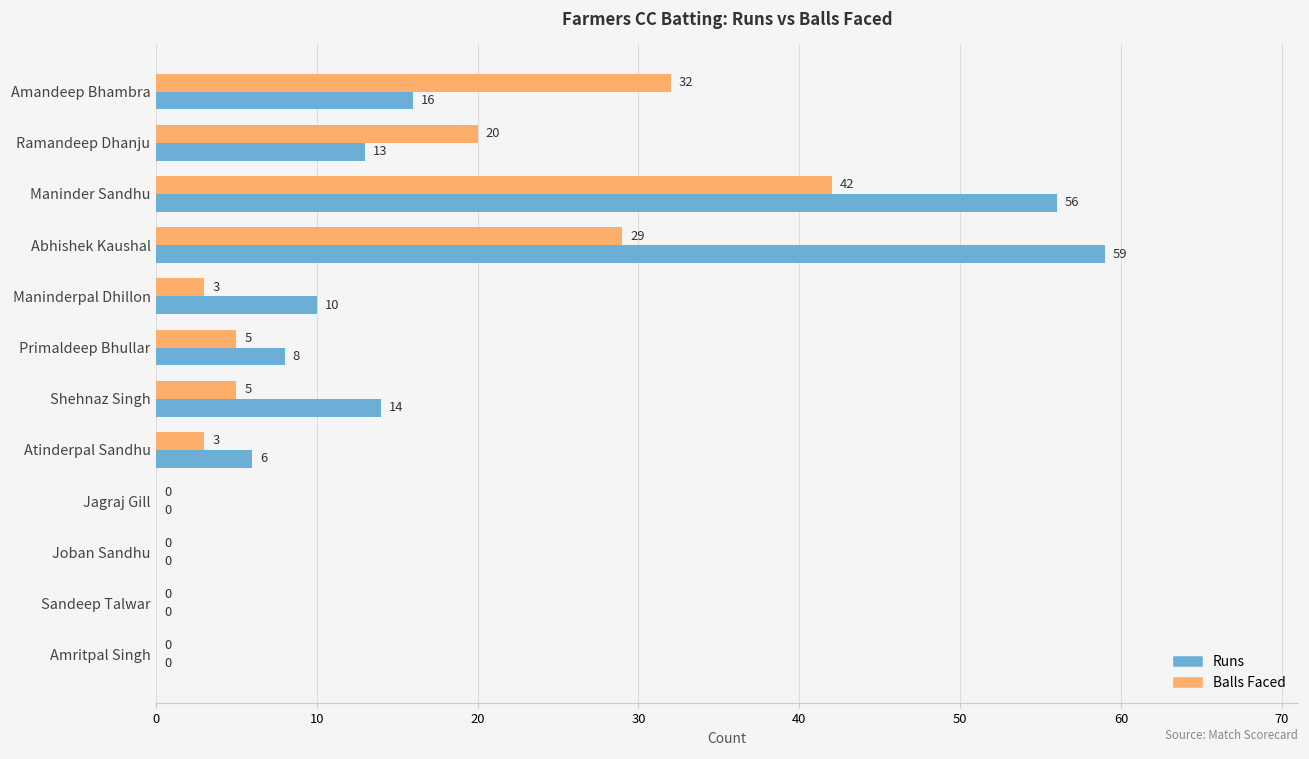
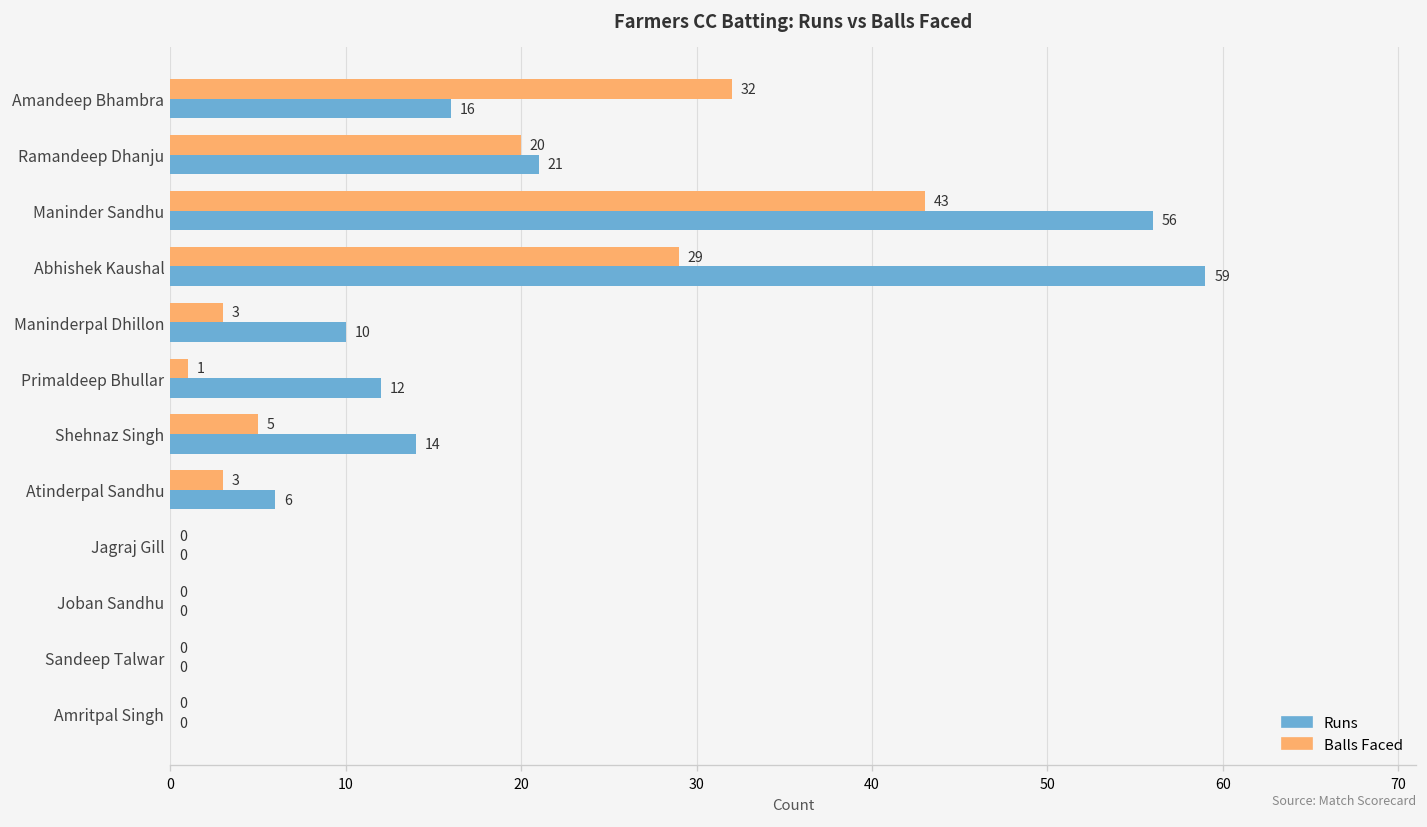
Runs, Ramandeep Dhanju: 13 -> 21
Balls Faced, Maninder Sandhu: 42 -> 43
Balls Faced, Primaldeep Bhullar: 5 -> 1
Runs, Primaldeep Bhullar: 8 -> 12
